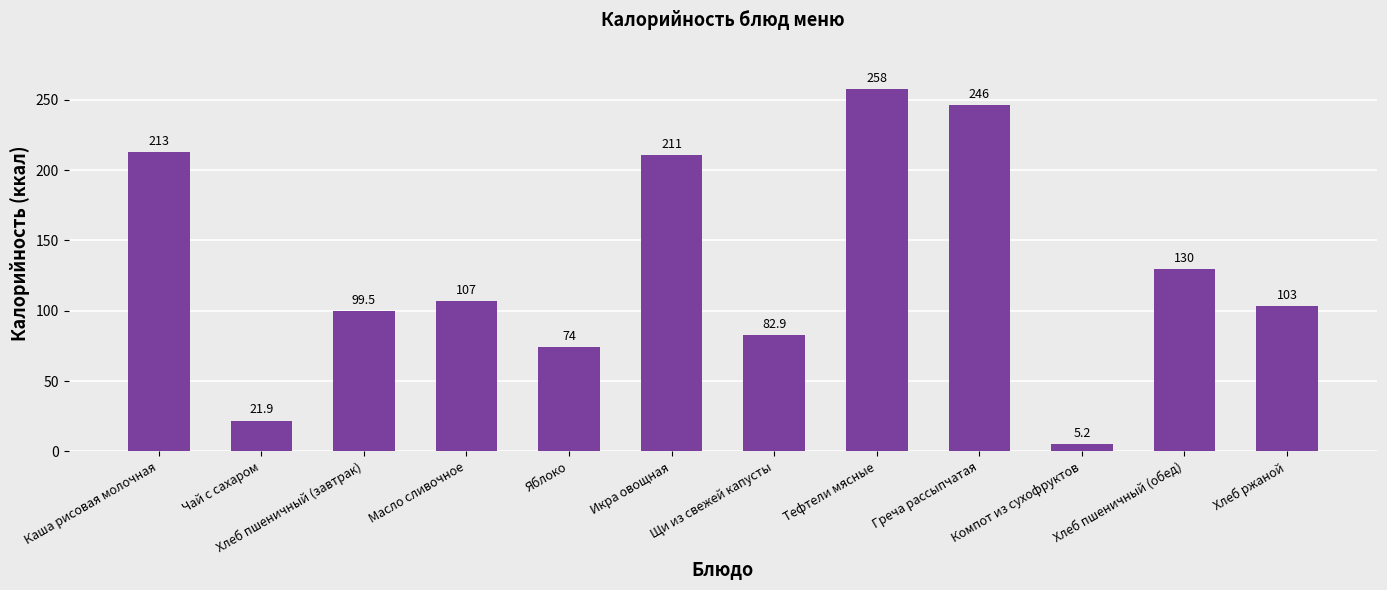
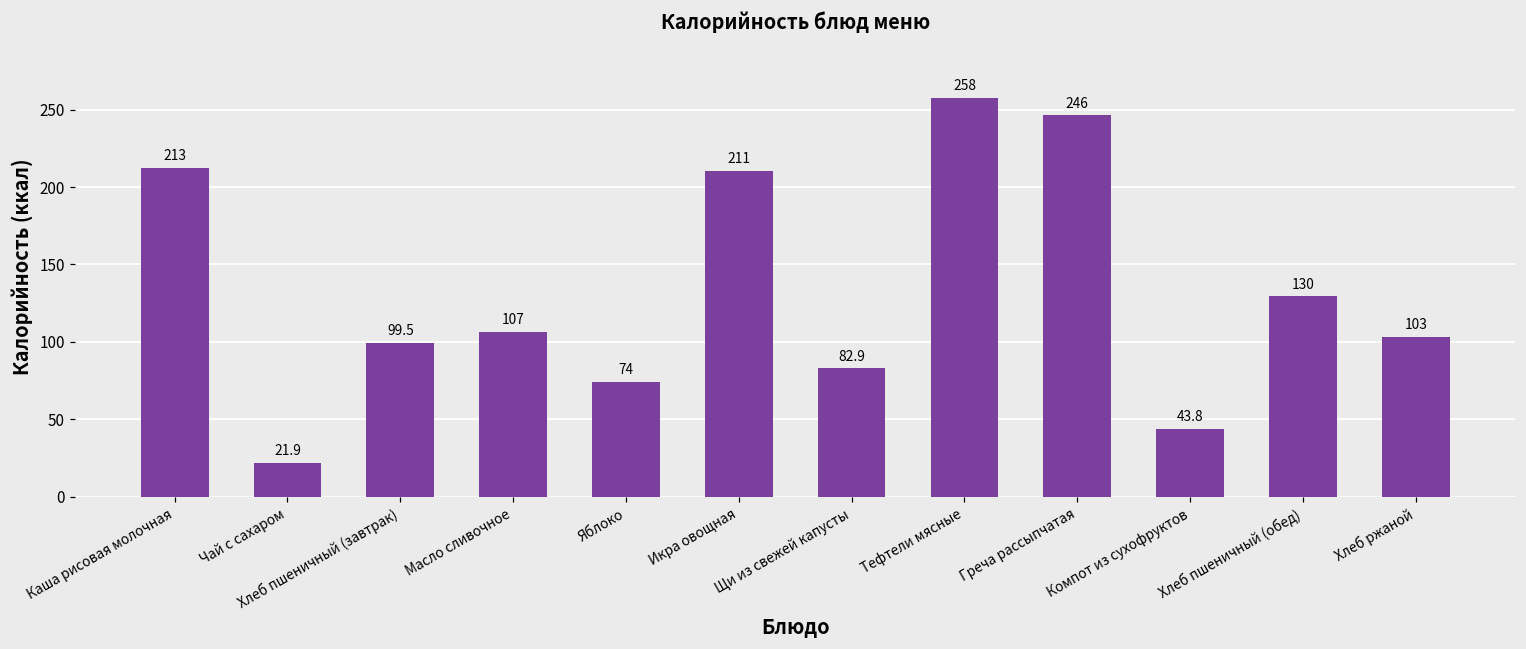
Компот из сухофруктов: 5.2 -> 43.8
